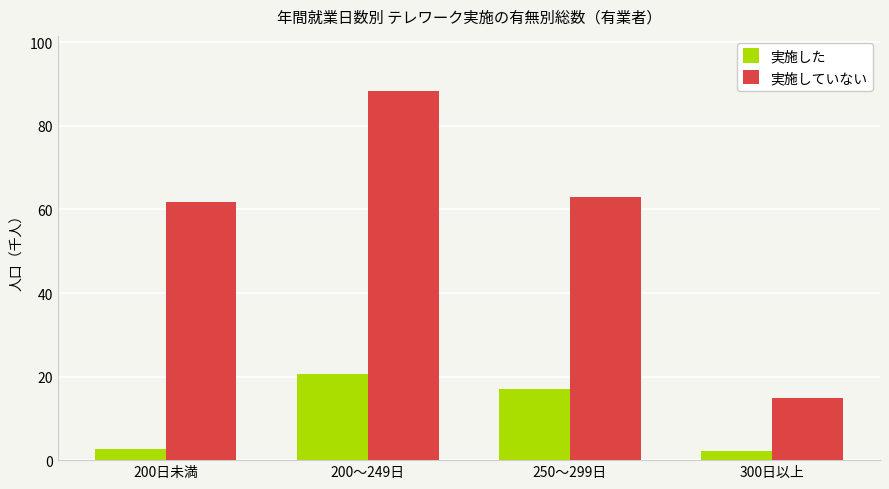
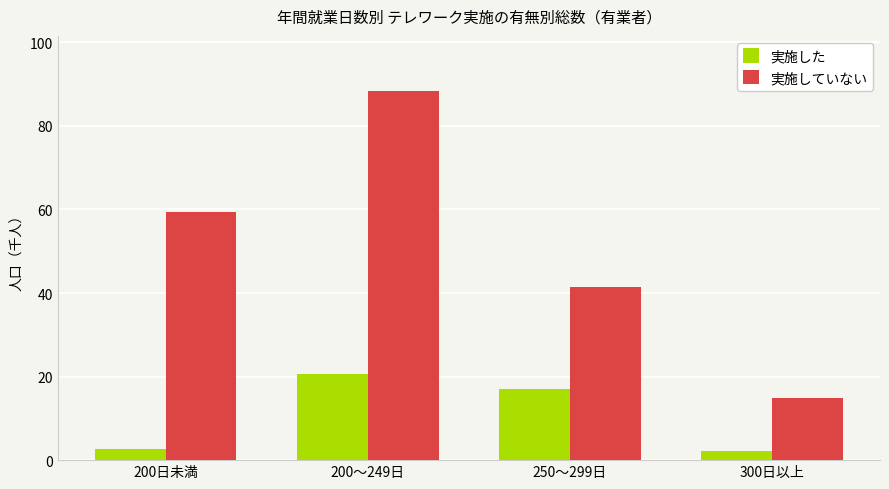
実施していない, 200日未満: 62 -> 59
実施していない, 250～299日: 63 -> 42
